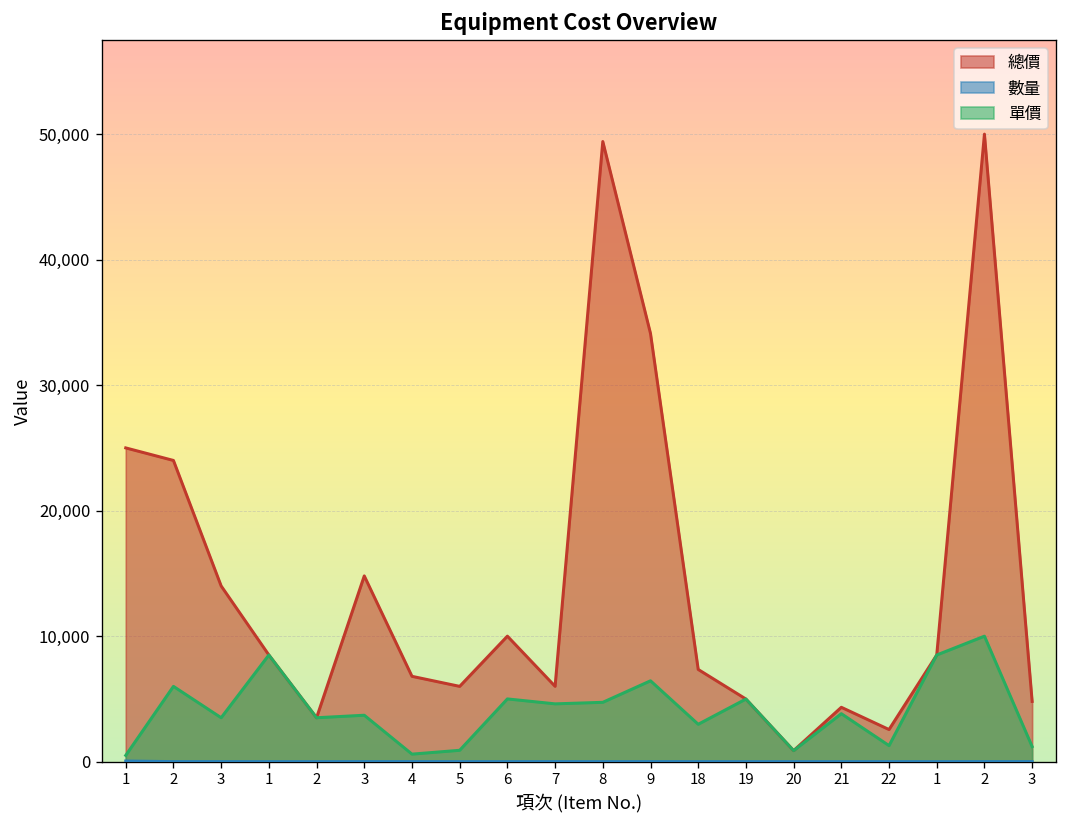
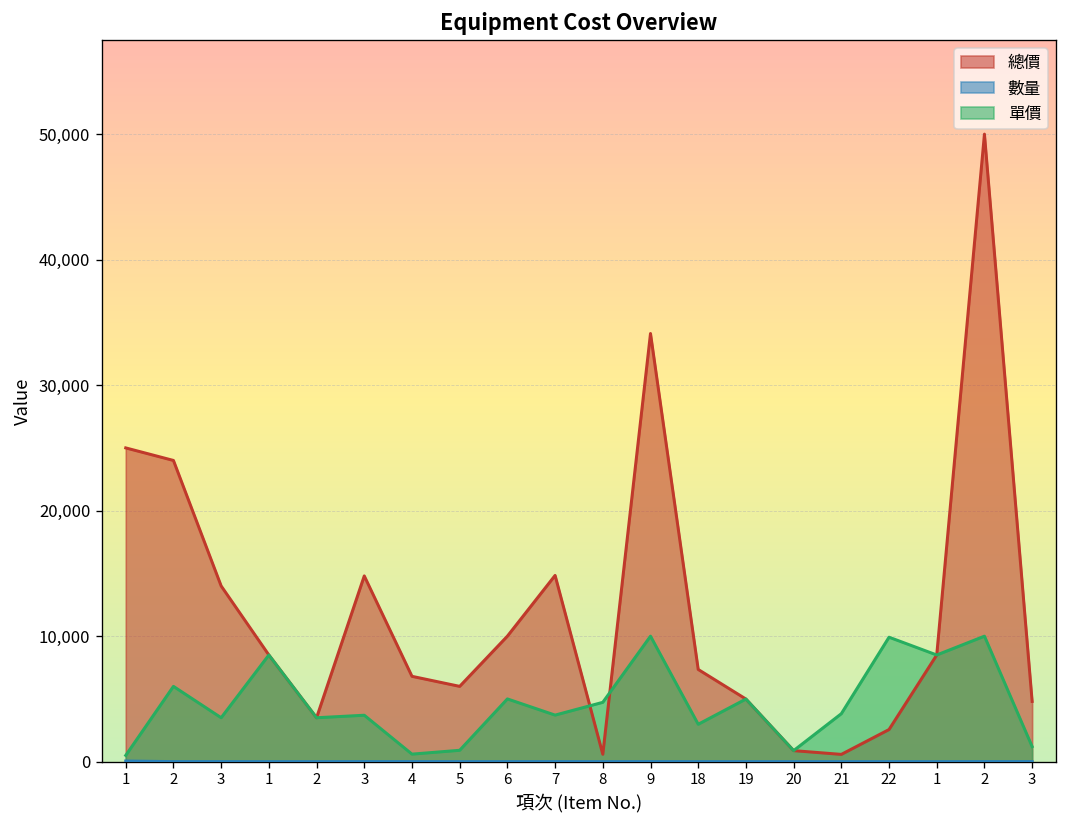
總價, 7: 6,000 -> 14,800
單價, 7: 4,600 -> 3,700
總價, 8: 49,400 -> 600
單價, 9: 6,400 -> 10,000
總價, 21: 4,300 -> 600
單價, 22: 1,300 -> 9,900
